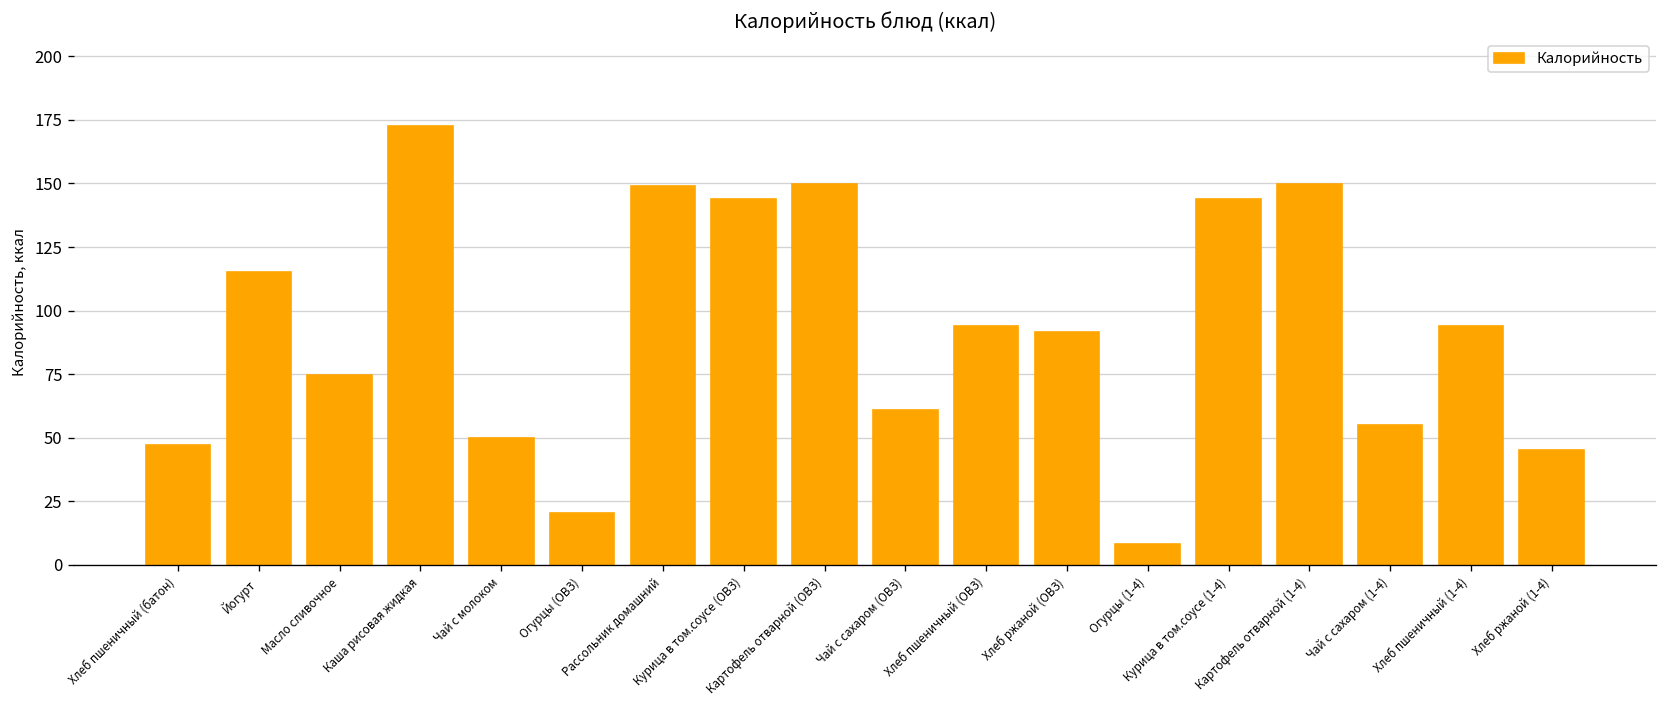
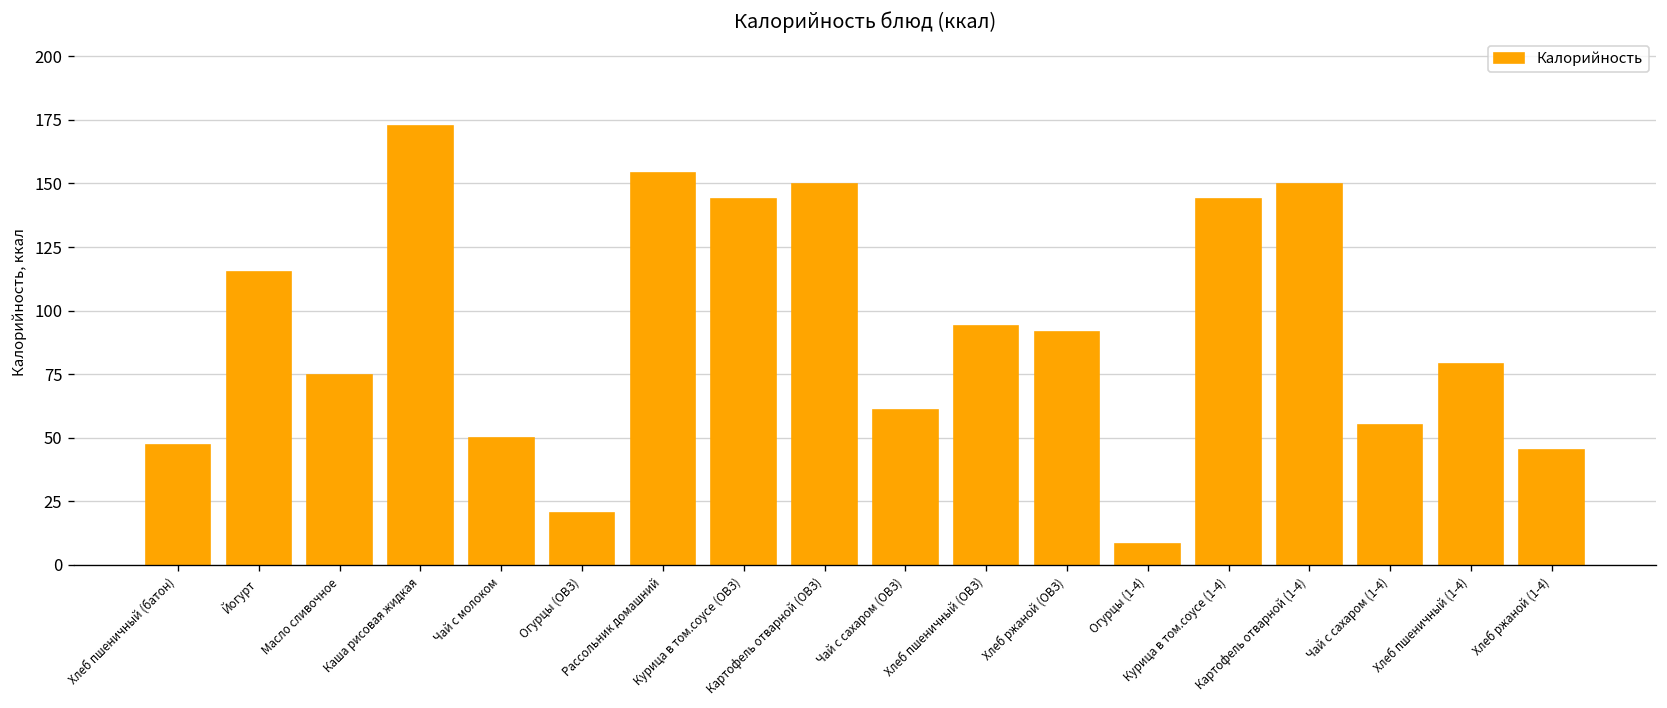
Рассольник домашний: 149 -> 154
Хлеб пшеничный (1-4): 94 -> 79
